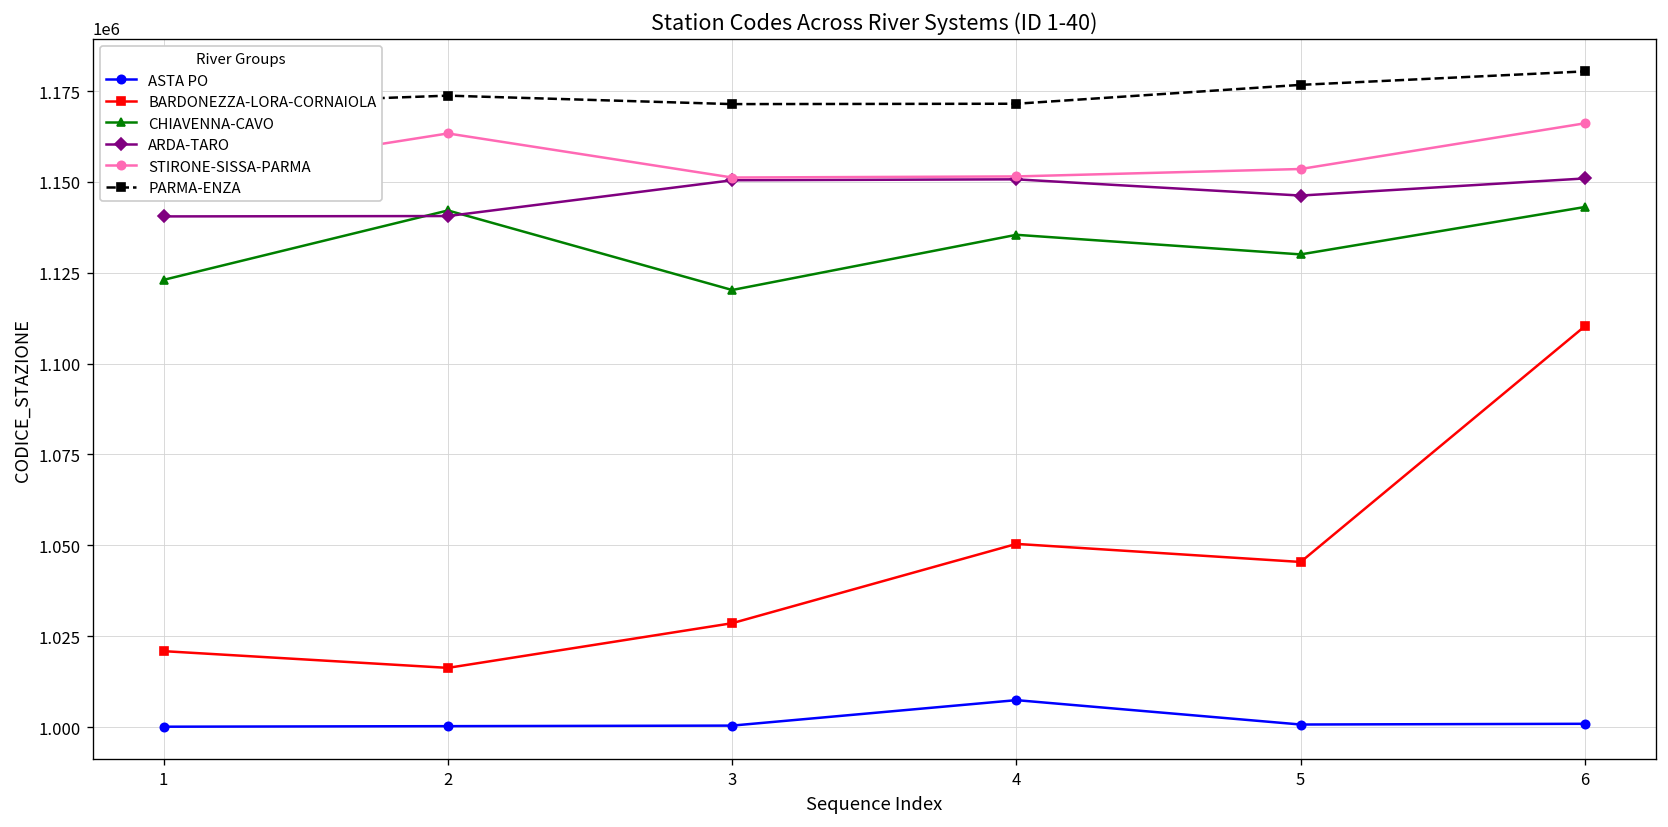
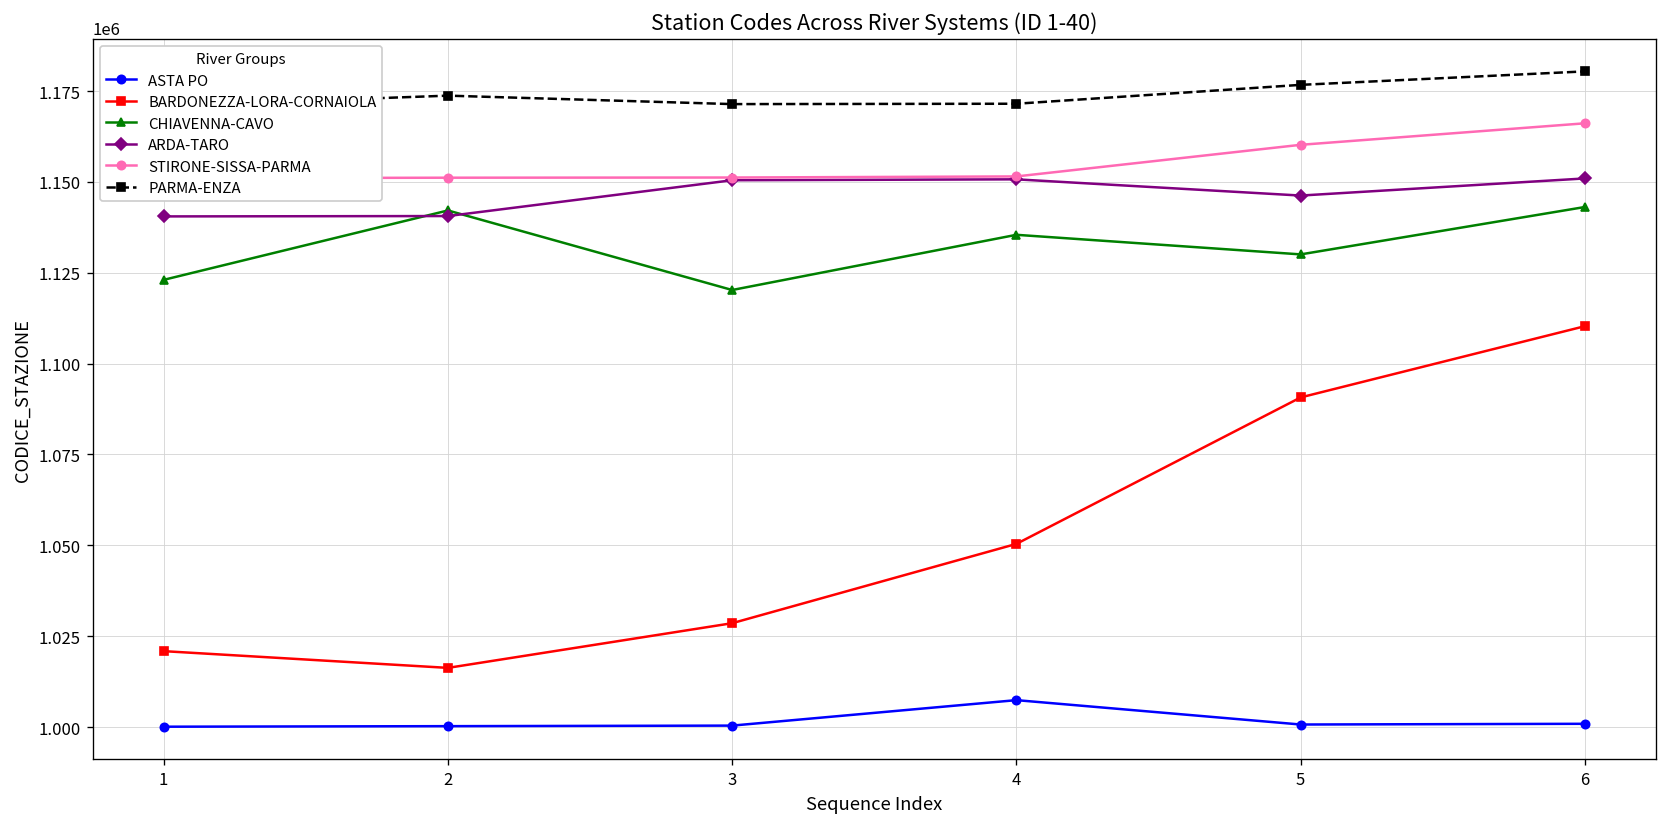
STIRONE-SISSA-PARMA, 2: 1163000 -> 1151000
BARDONEZZA-LORA-CORNAIOLA, 5: 1045000 -> 1091000
STIRONE-SISSA-PARMA, 5: 1154000 -> 1160000
